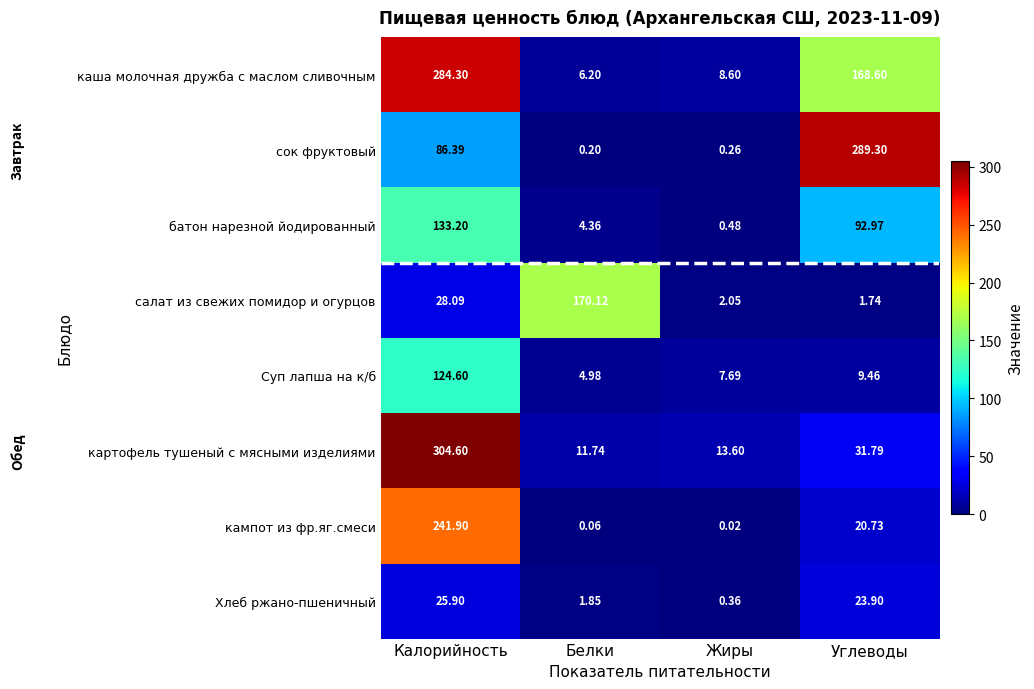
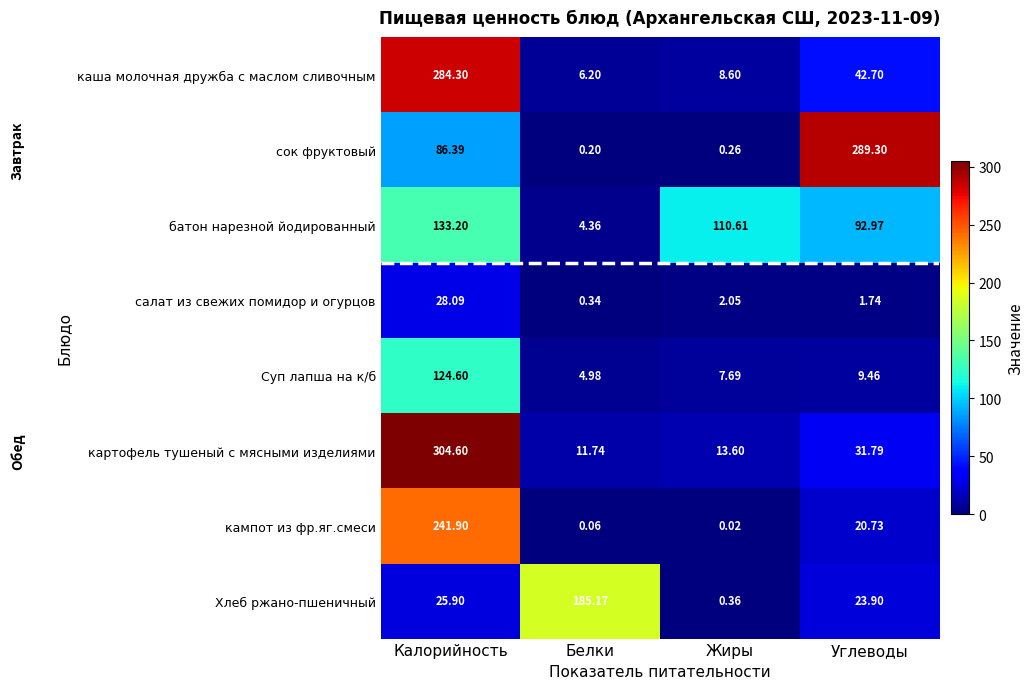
каша молочная дружба с маслом сливочным, Углеводы: 168.60 -> 42.70
батон нарезной йодированный, Жиры: 0.48 -> 110.61
салат из свежих помидор и огурцов, Белки: 170.12 -> 0.34
Хлеб ржано-пшеничный, Белки: 1.85 -> 185.17
